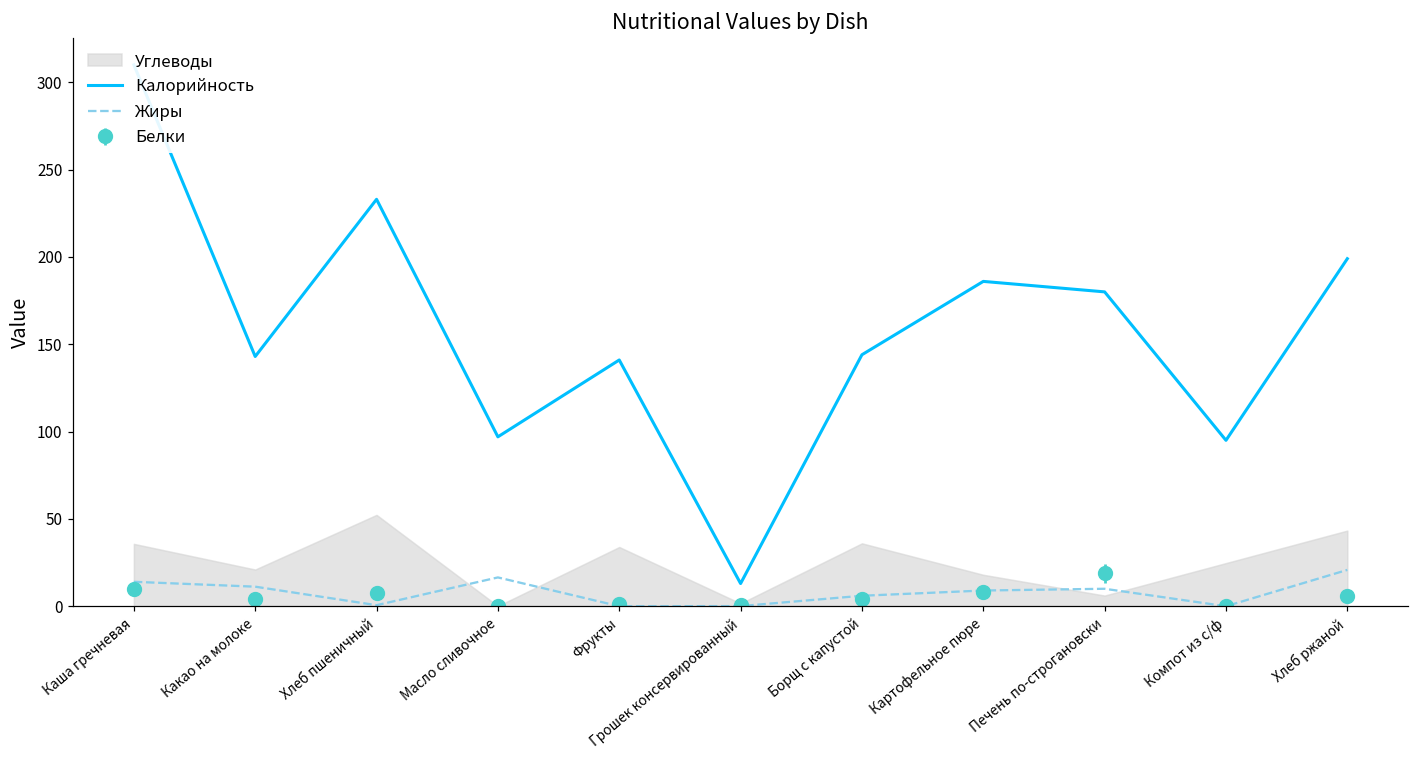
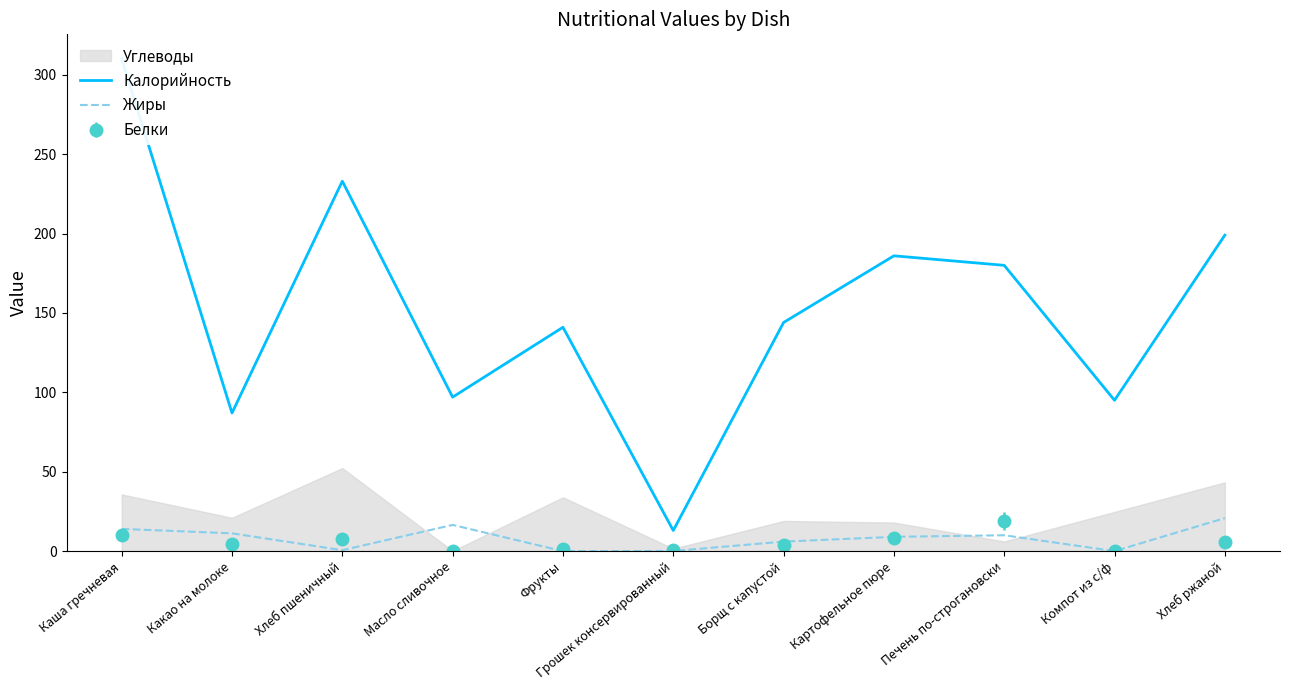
Калорийность, Какао на молоке: 143 -> 87
Углеводы, Борщ с капустой: 36 -> 19
